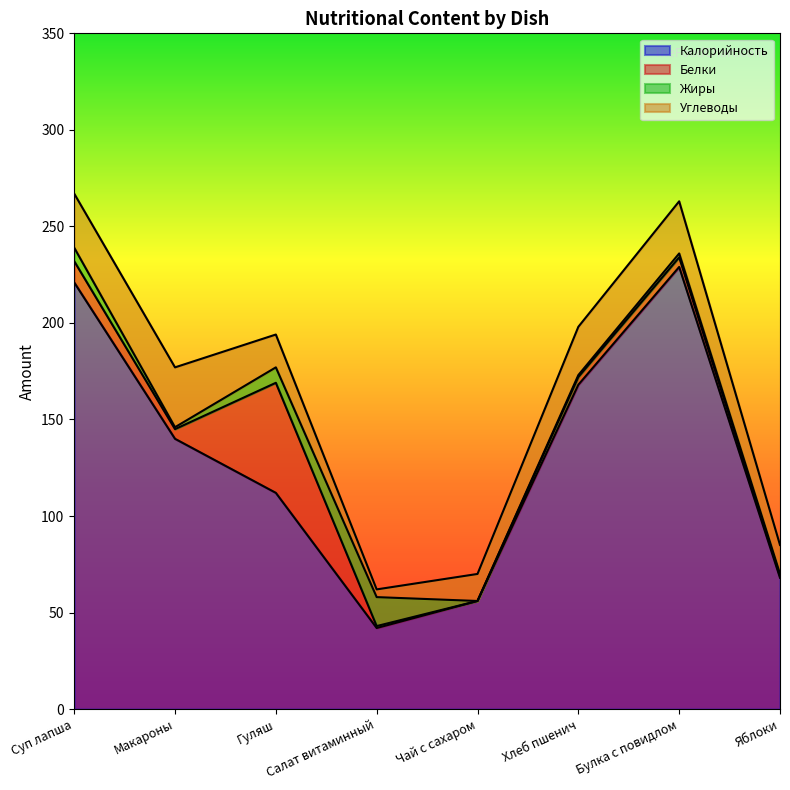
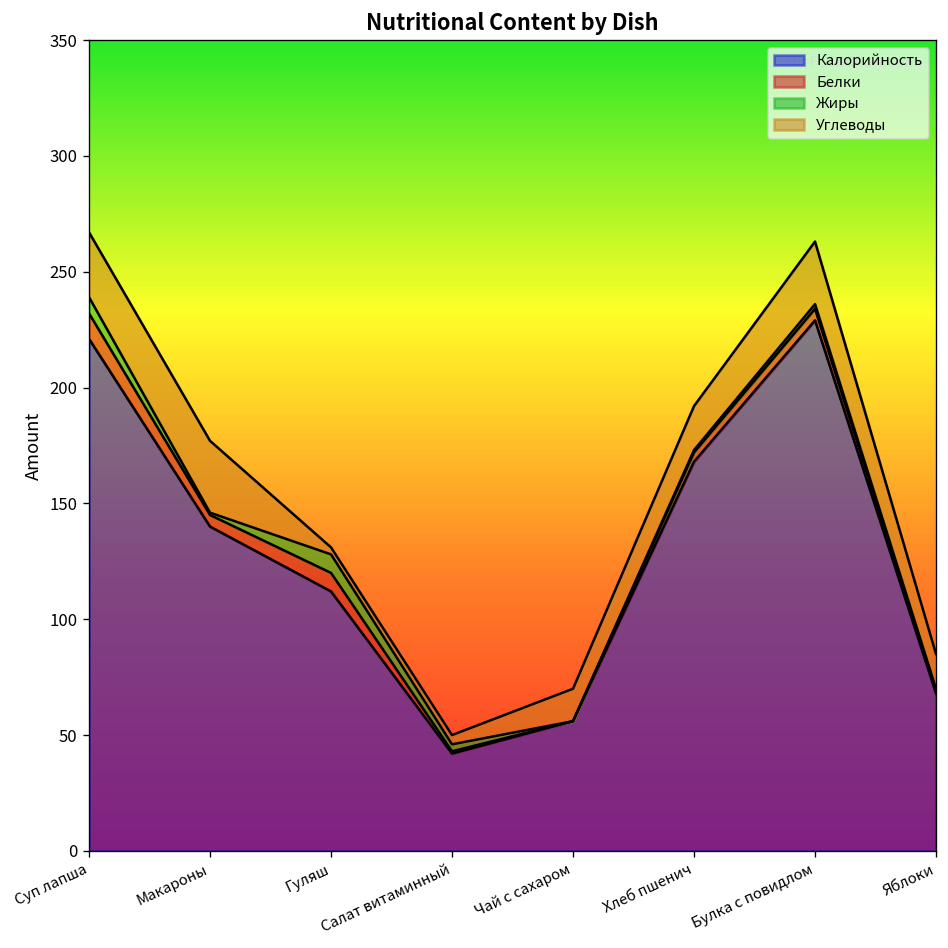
Белки, Гуляш: 57 -> 8
Углеводы, Гуляш: 17 -> 3
Жиры, Салат витаминный: 15 -> 3
Углеводы, Хлеб пшенич: 25 -> 19
